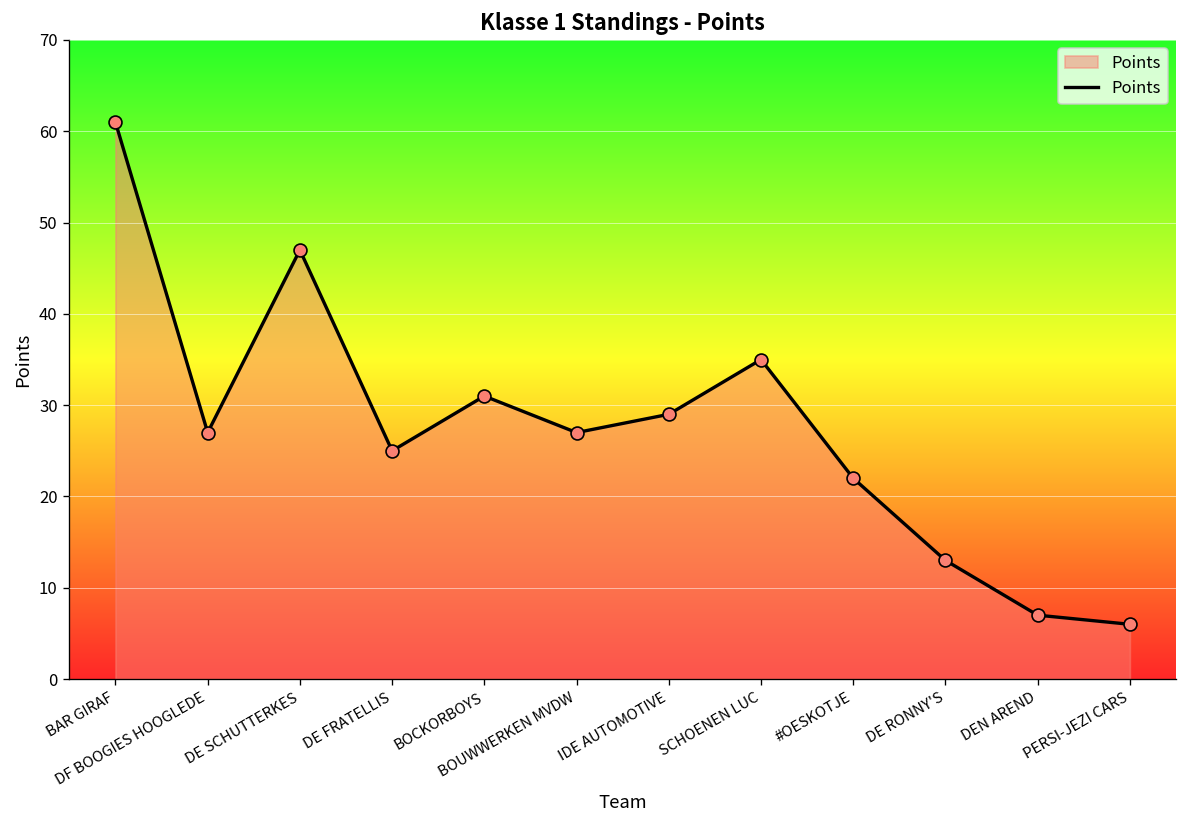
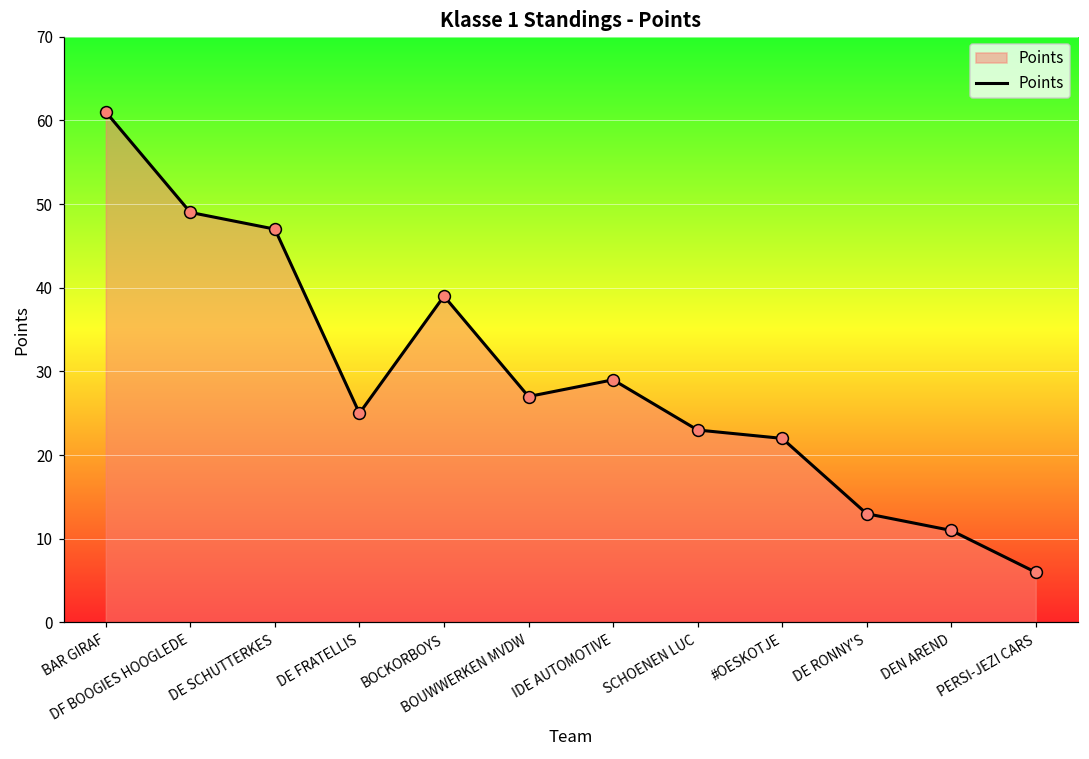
DF BOOGIES HOOGLEDE: 27 -> 49
BOCKORBOYS: 31 -> 39
SCHOENEN LUC: 35 -> 23
DEN AREND: 7 -> 11
